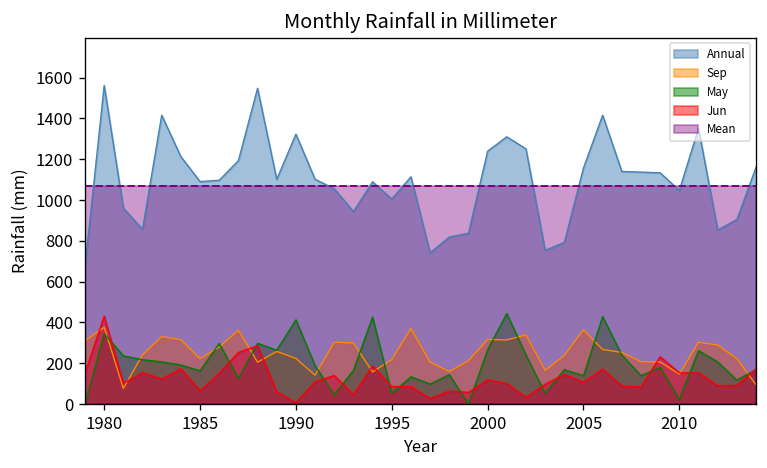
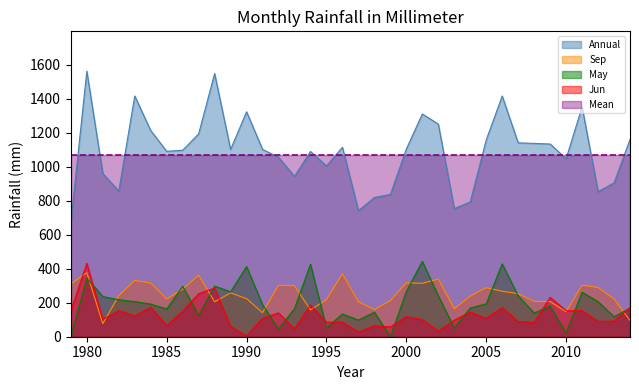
Annual, 2000: 1240 -> 1100
Sep, 2005: 360 -> 290
May, 2005: 140 -> 190
